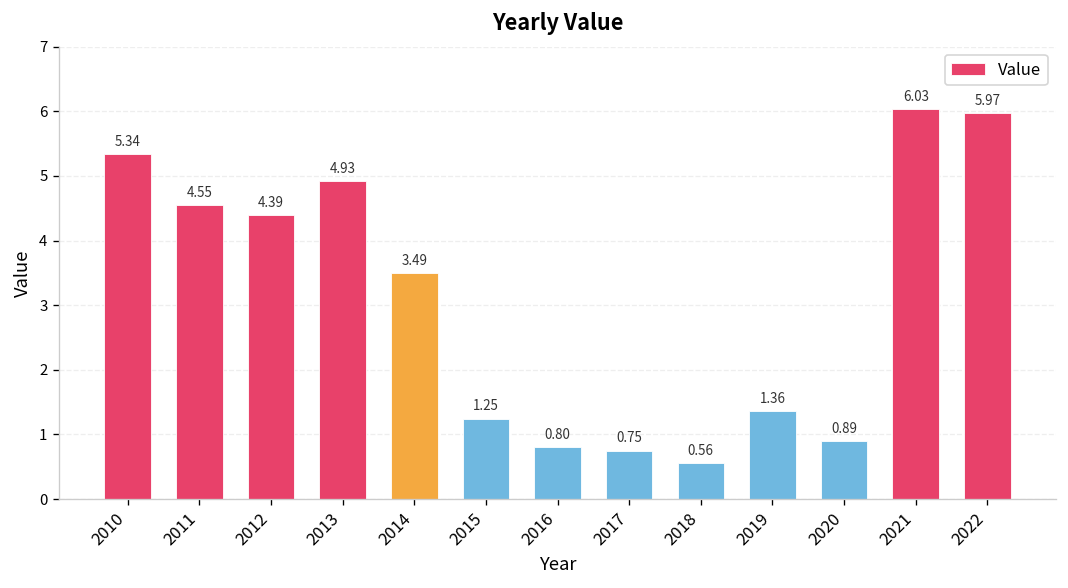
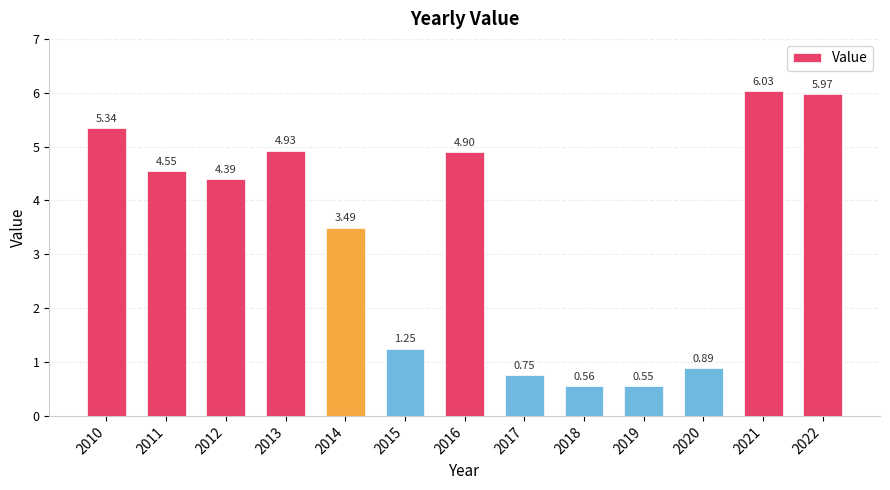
2016: 0.80 -> 4.90
2019: 1.36 -> 0.55
